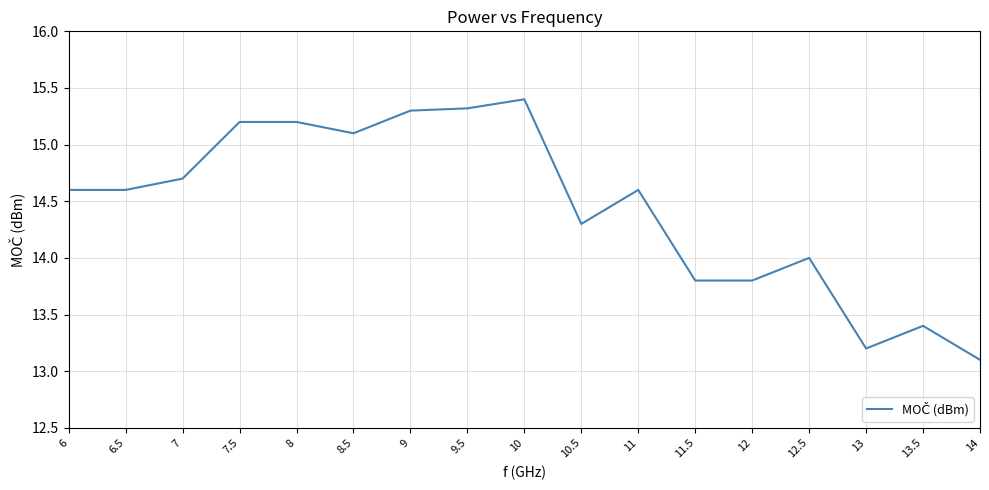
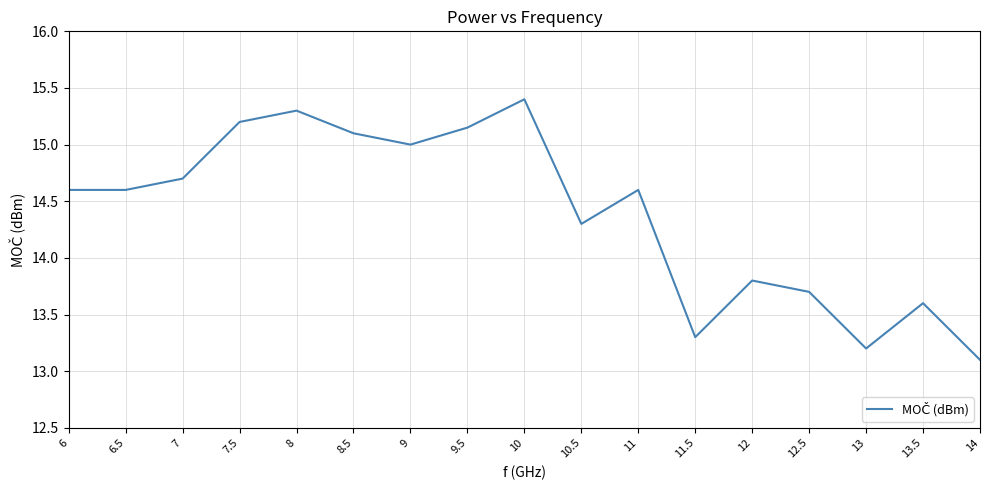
8: 15.2 -> 15.3
9: 15.3 -> 15.0
9.5: 15.32 -> 15.15
11.5: 13.8 -> 13.3
12.5: 14.0 -> 13.7
13.5: 13.4 -> 13.6
